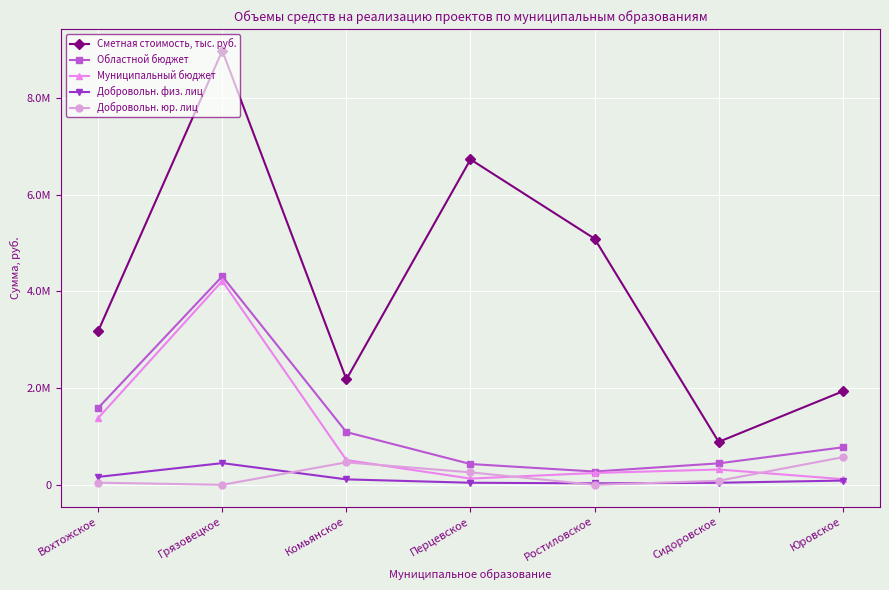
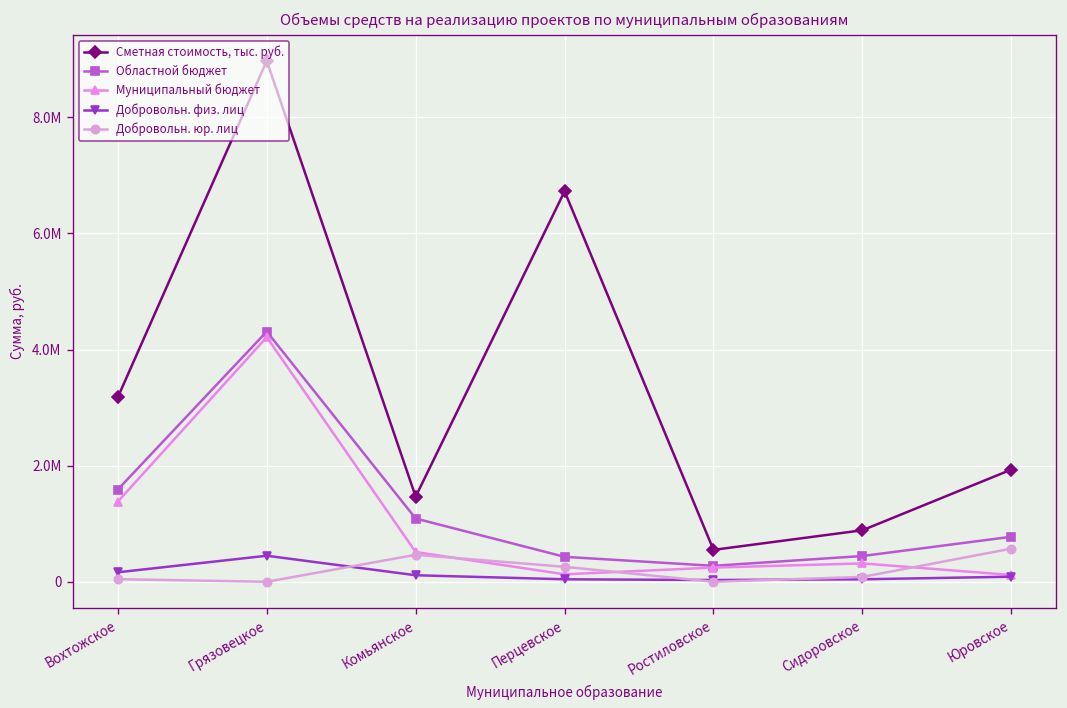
Сметная стоимость, тыс. руб., Комьянское: 2200000 -> 1500000
Сметная стоимость, тыс. руб., Ростиловское: 5100000 -> 600000
